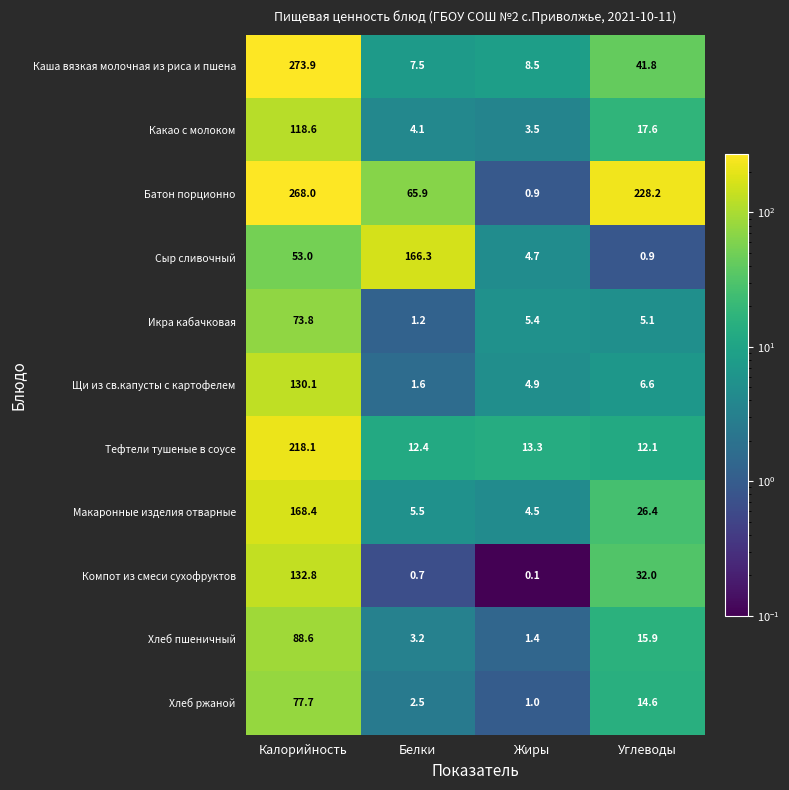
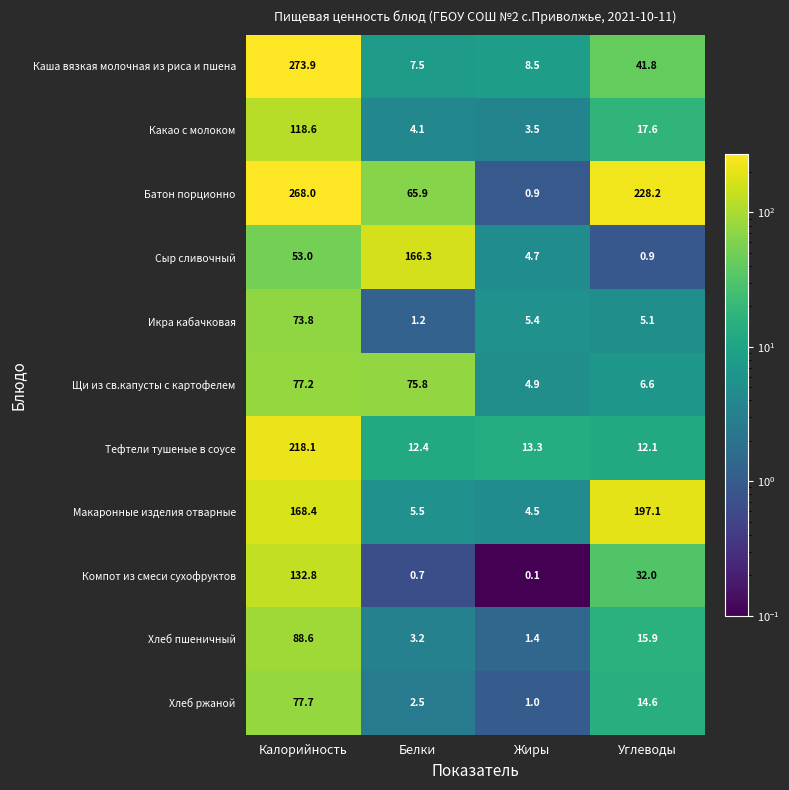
Щи из св.капусты с картофелем, Калорийность: 130.1 -> 77.2
Щи из св.капусты с картофелем, Белки: 1.6 -> 75.8
Макаронные изделия отварные, Углеводы: 26.4 -> 197.1
